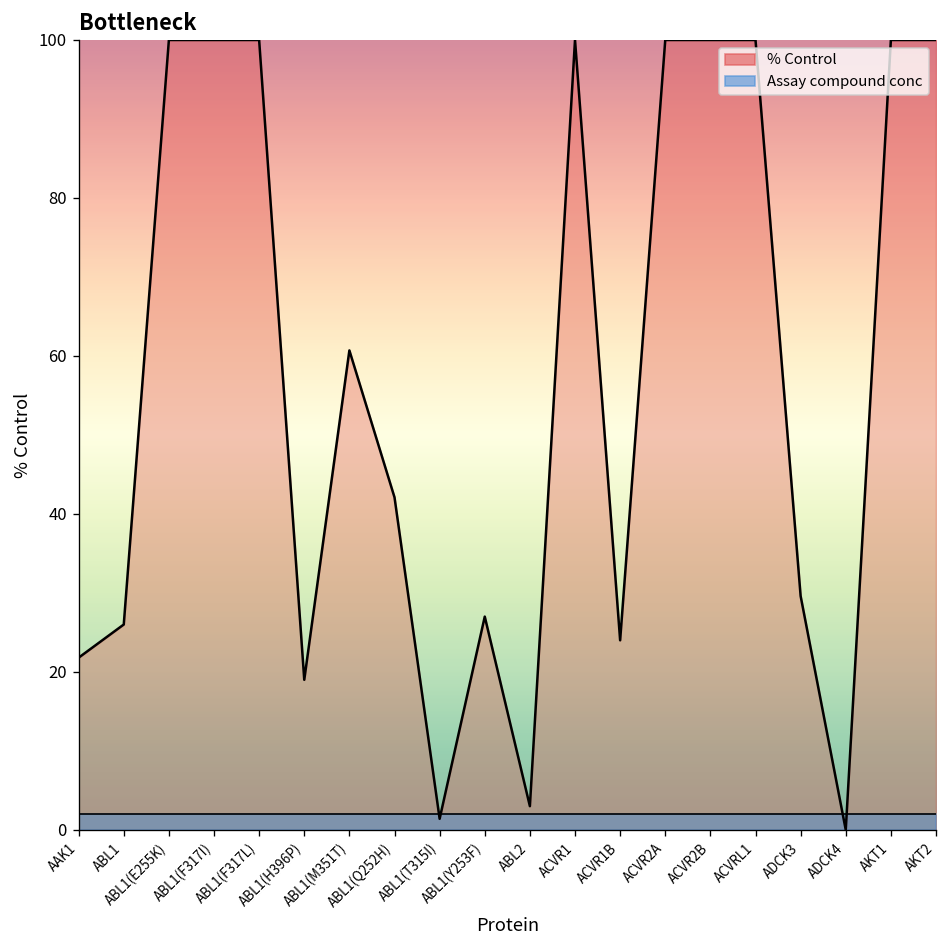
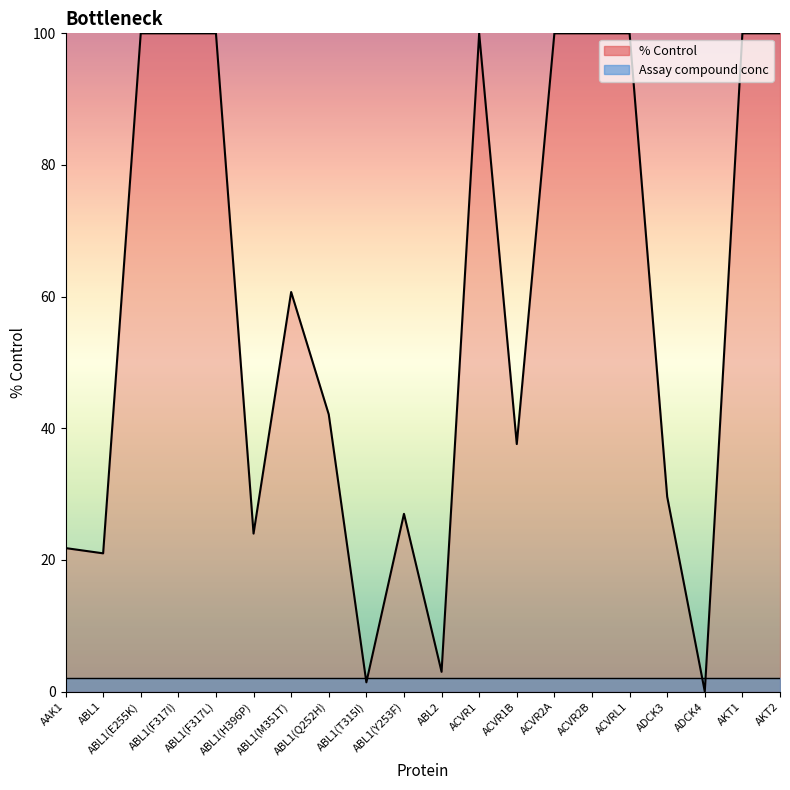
% Control, ABL1: 26 -> 21
% Control, ABL1(H396P): 19 -> 24
% Control, ACVR1B: 24 -> 38
